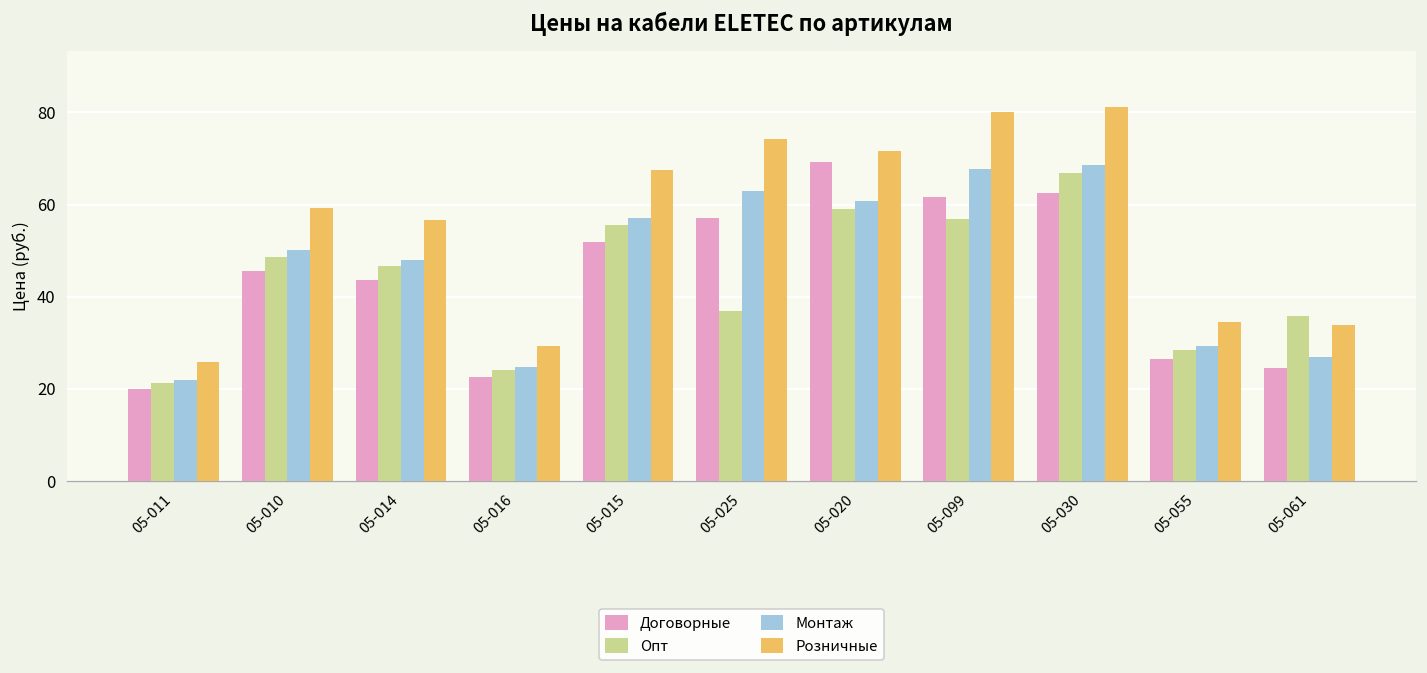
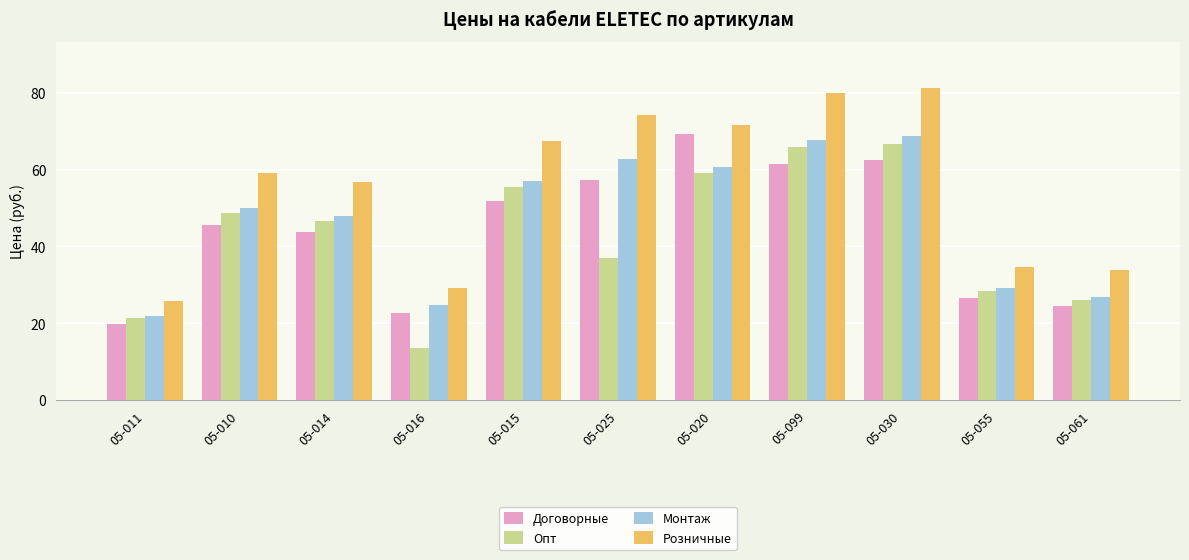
Опт, 05-016: 24 -> 14
Опт, 05-099: 57 -> 66
Опт, 05-061: 36 -> 26
